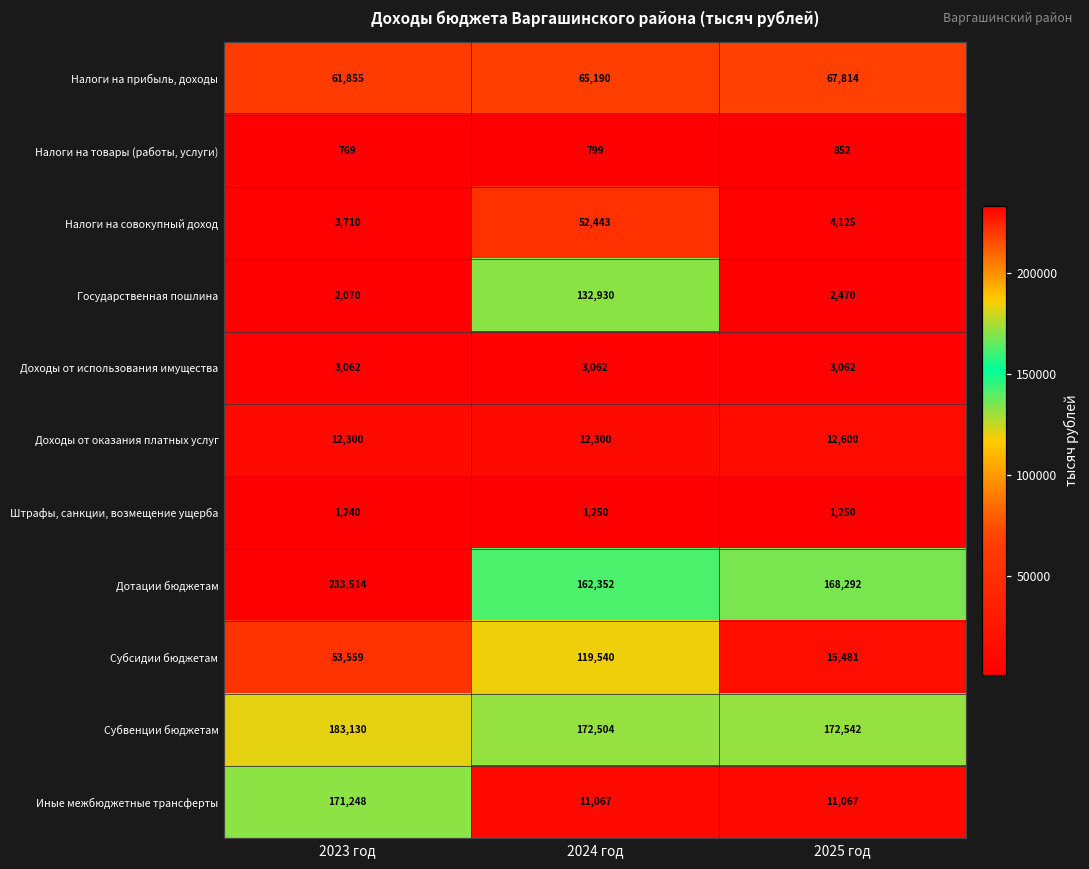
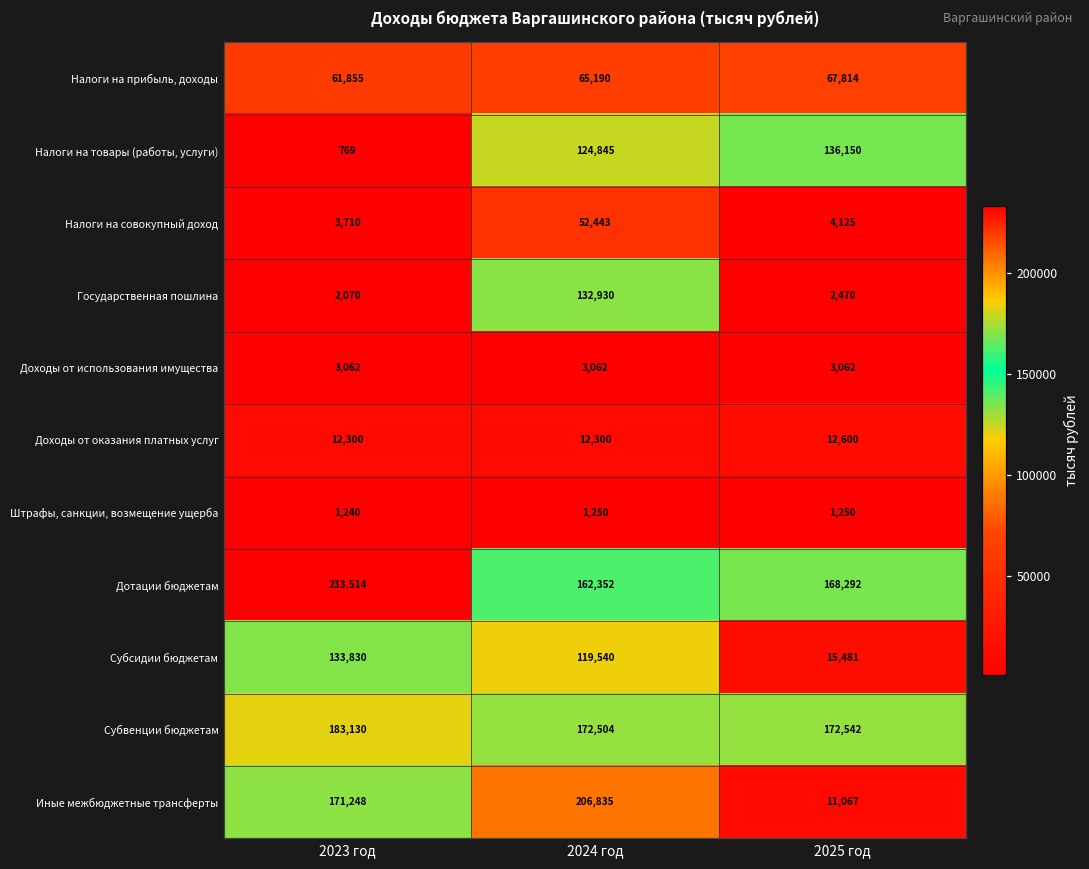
Налоги на товары (работы, услуги), 2024 год: 799 -> 124,845
Налоги на товары (работы, услуги), 2025 год: 852 -> 136,150
Субсидии бюджетам, 2023 год: 53,559 -> 133,830
Иные межбюджетные трансферты, 2024 год: 11,067 -> 206,835
